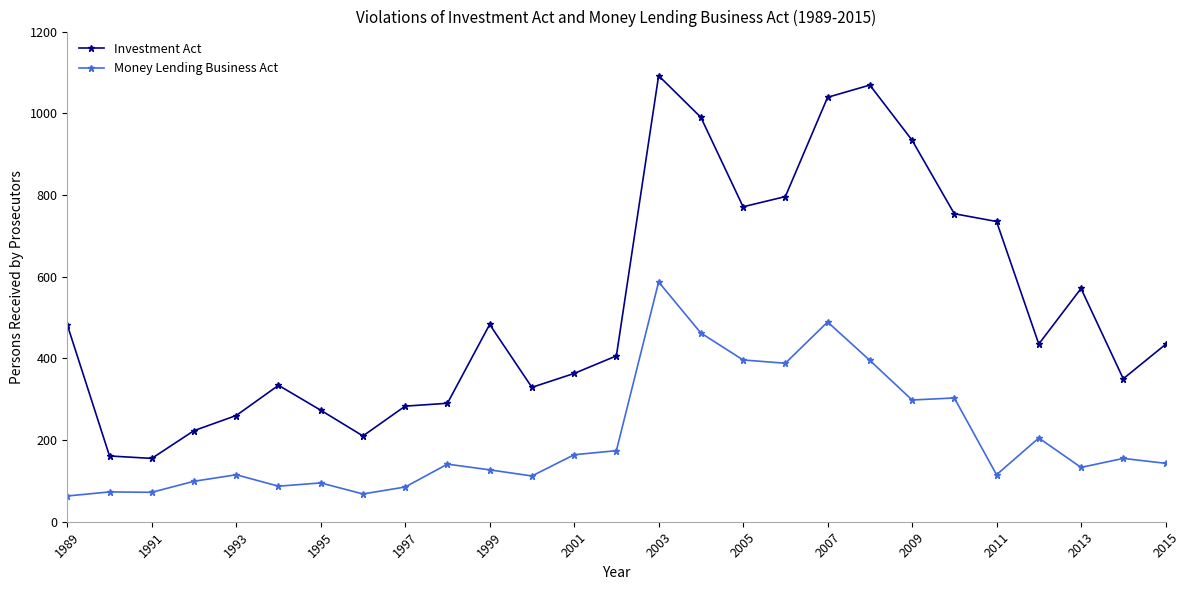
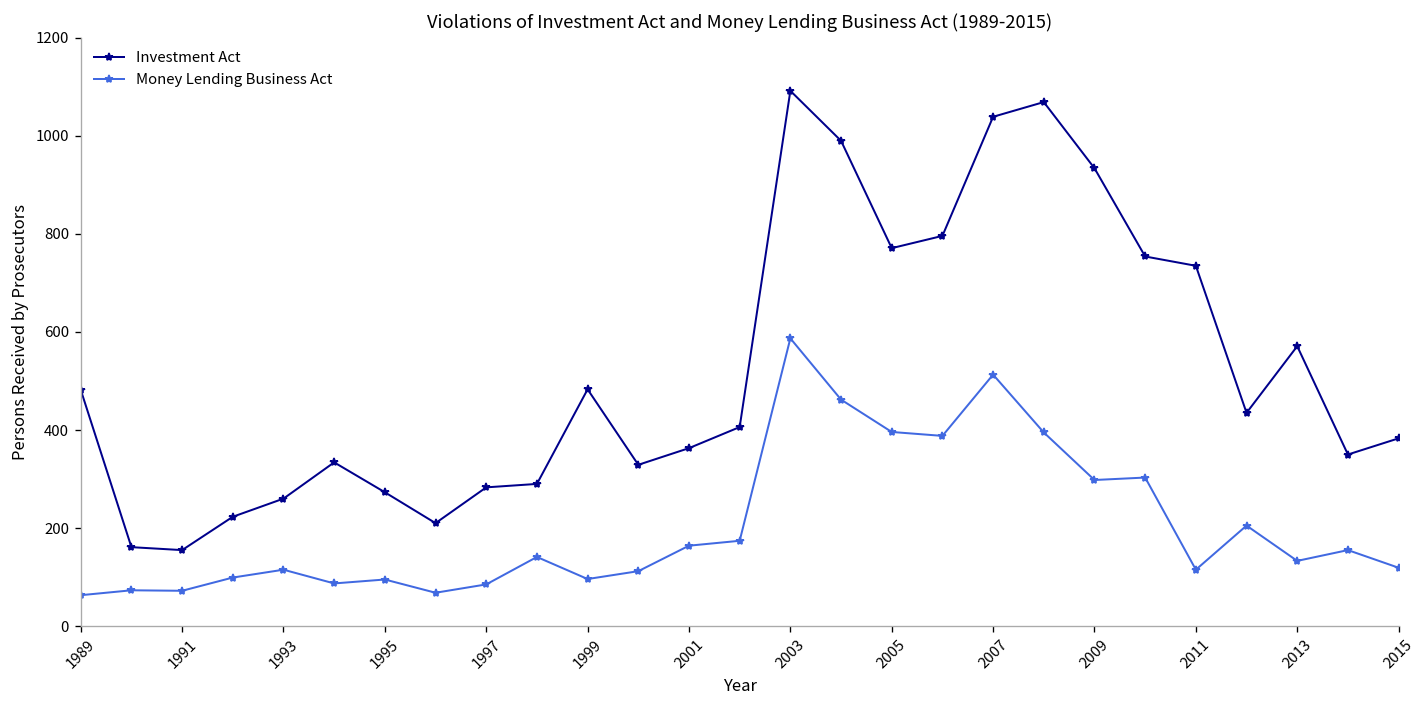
Money Lending Business Act, 1999: 130 -> 100
Money Lending Business Act, 2007: 490 -> 510
Investment Act, 2015: 430 -> 380
Money Lending Business Act, 2015: 140 -> 120
